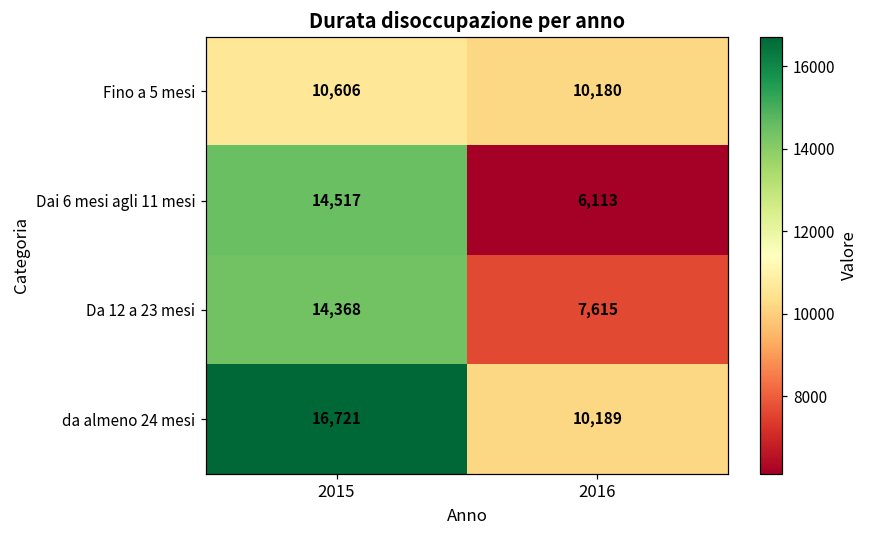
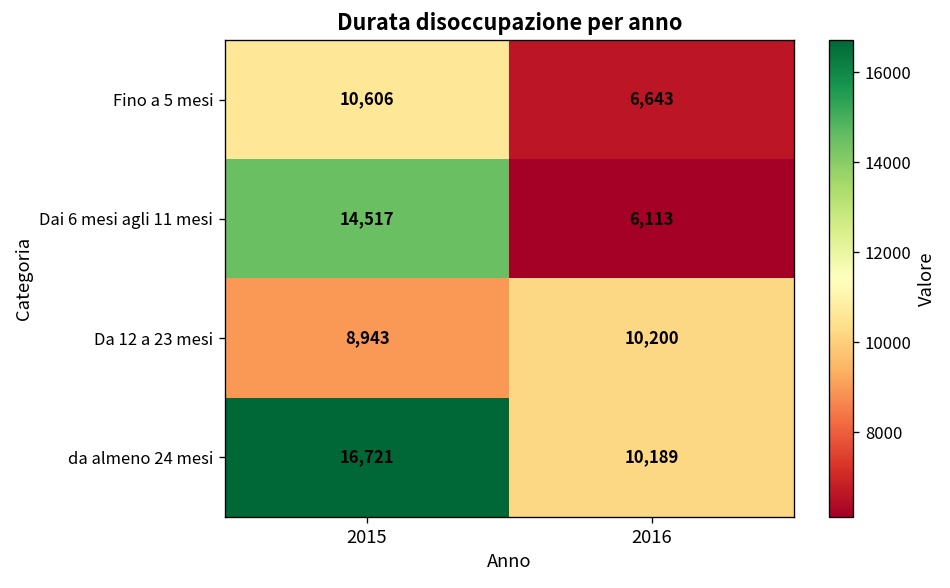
Fino a 5 mesi, 2016: 10,180 -> 6,643
Da 12 a 23 mesi, 2015: 14,368 -> 8,943
Da 12 a 23 mesi, 2016: 7,615 -> 10,200
